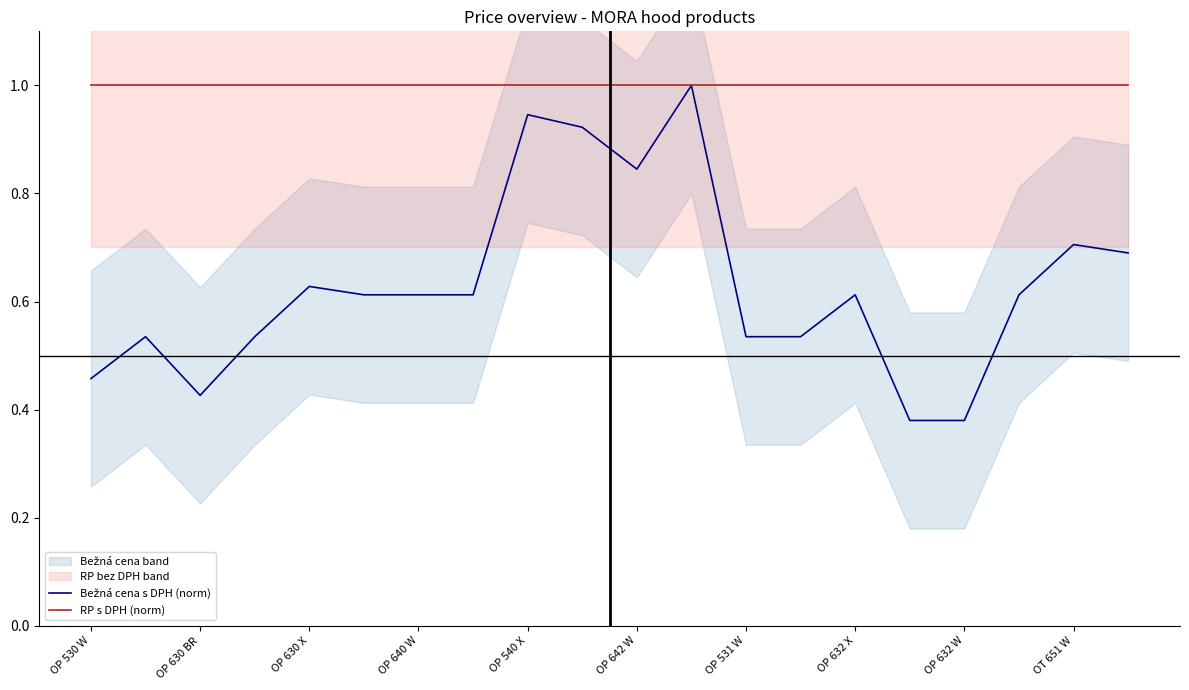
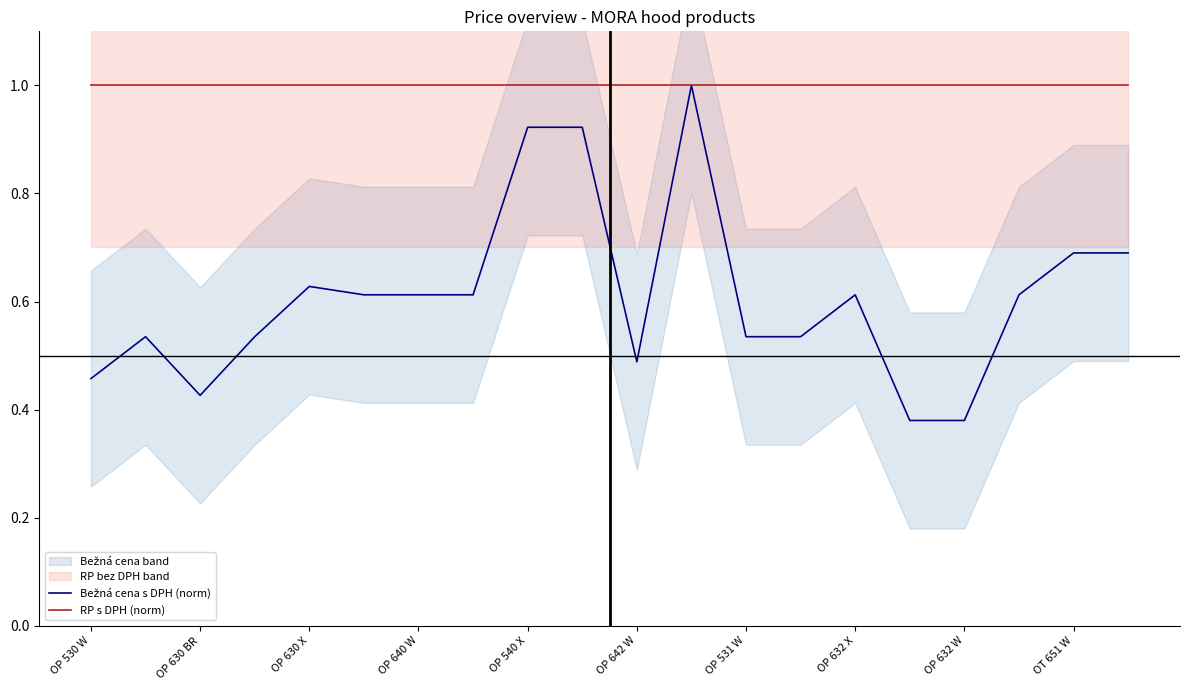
Bežná cena s DPH (norm), OP 540 X: 0.95 -> 0.92
Bežná cena s DPH (norm), OP 642 W: 0.84 -> 0.49
Bežná cena s DPH (norm), OT 651 W: 0.71 -> 0.69
